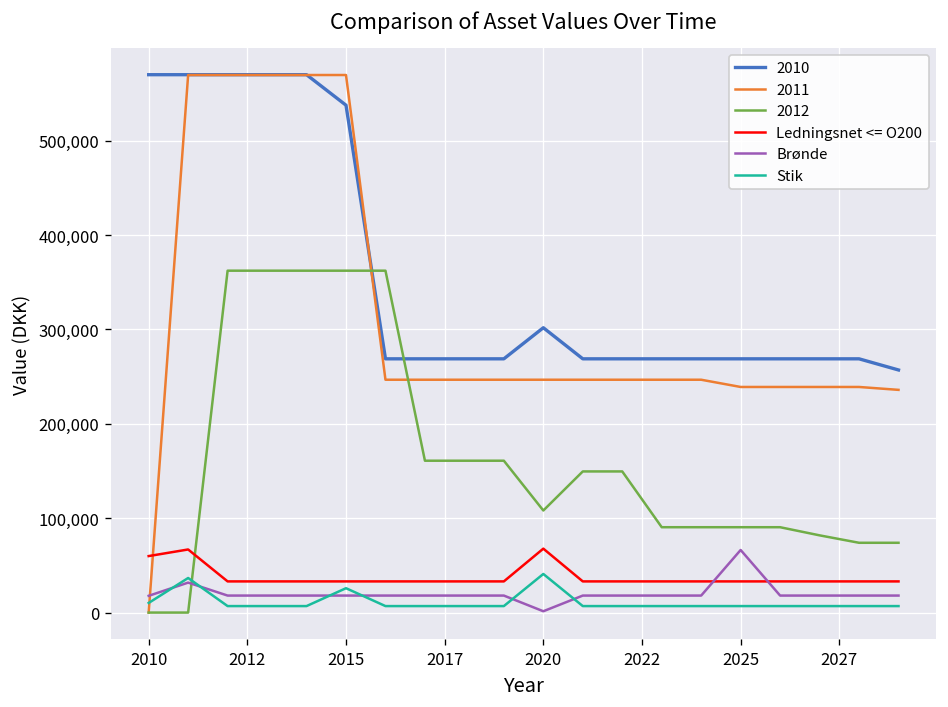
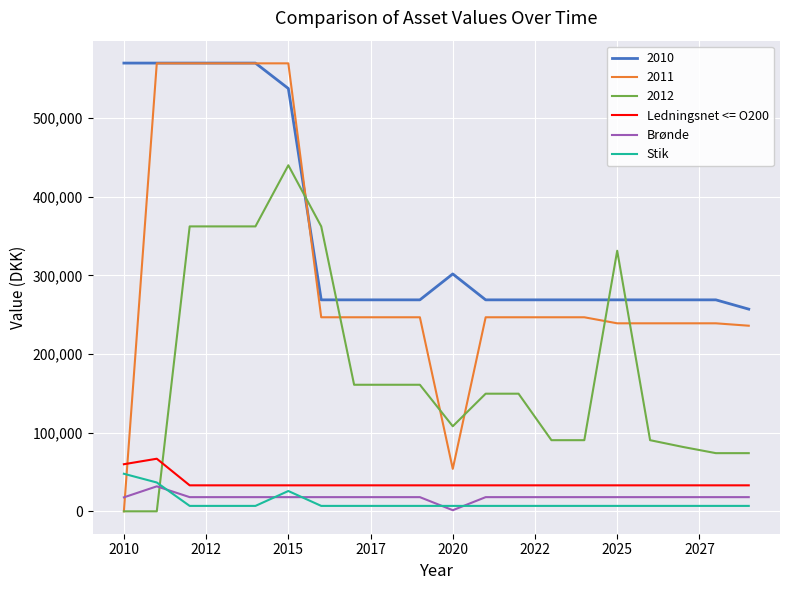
Stik, 2010: 10,000 -> 50,000
2012, 2015: 360,000 -> 440,000
2011, 2020: 250,000 -> 50,000
Ledningsnet <= O200, 2020: 70,000 -> 30,000
Stik, 2020: 40,000 -> 10,000
2012, 2025: 90,000 -> 330,000
Brønde, 2025: 70,000 -> 20,000
